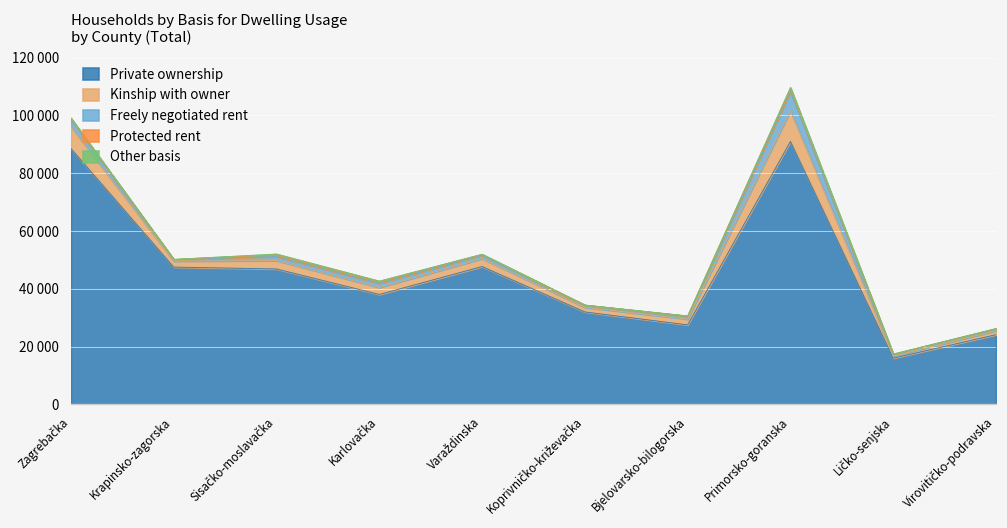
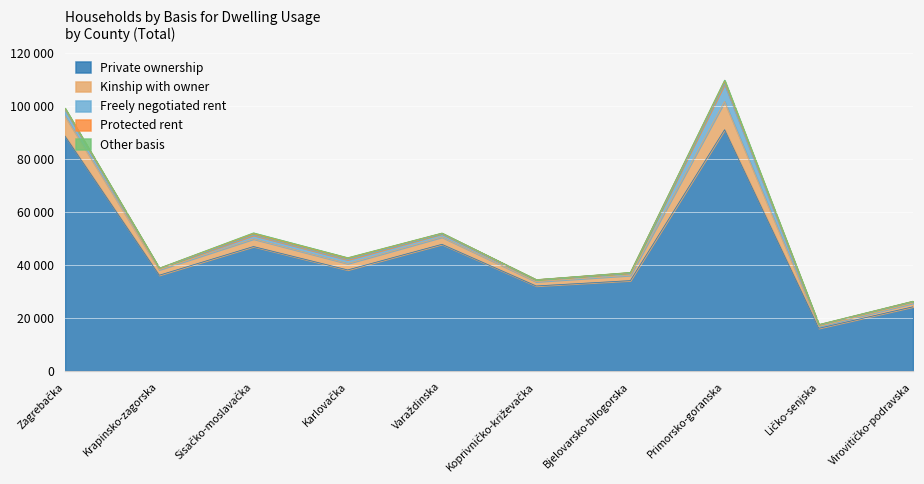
Private ownership, Krapinsko-zagorska: 48000 -> 36000
Private ownership, Bjelovarsko-bilogorska: 28000 -> 34000
